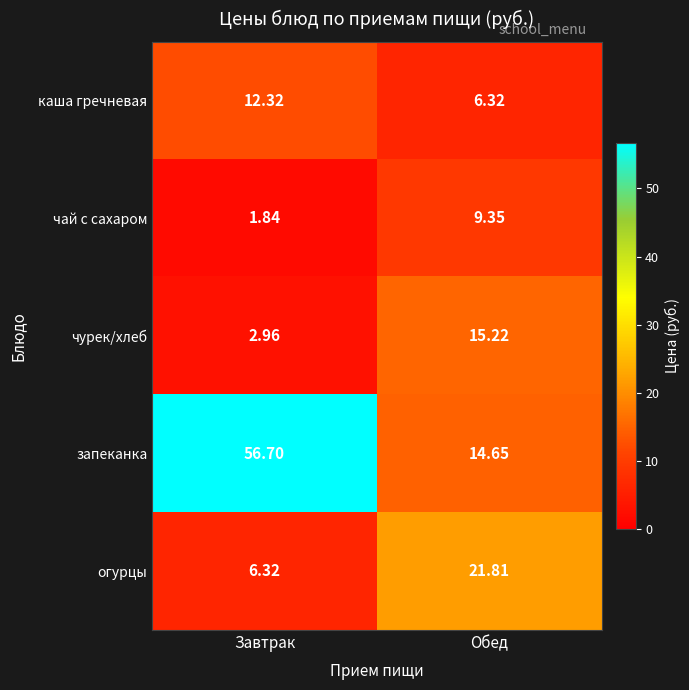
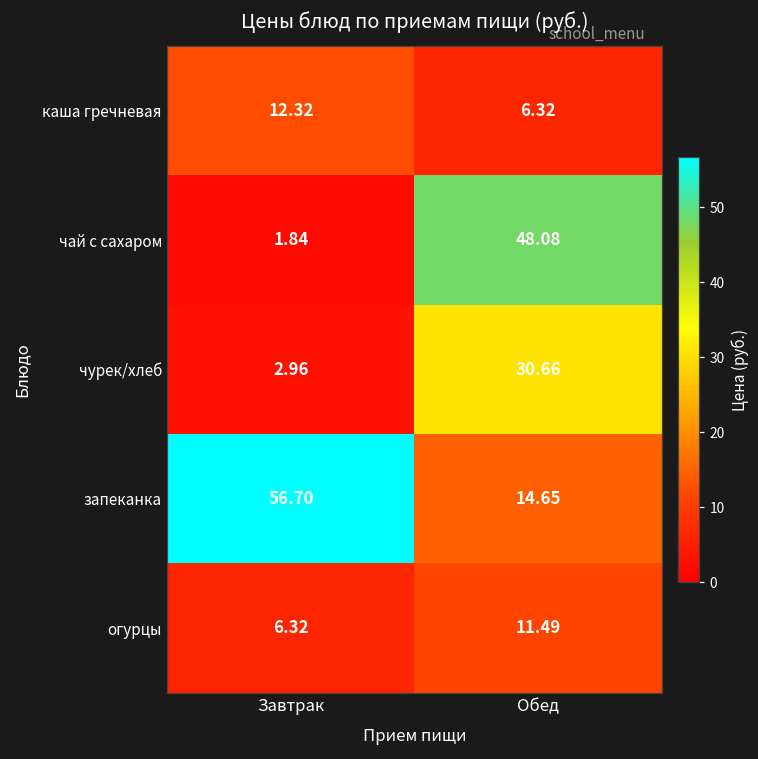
чай с сахаром, Обед: 9.35 -> 48.08
чурек/хлеб, Обед: 15.22 -> 30.66
огурцы, Обед: 21.81 -> 11.49
